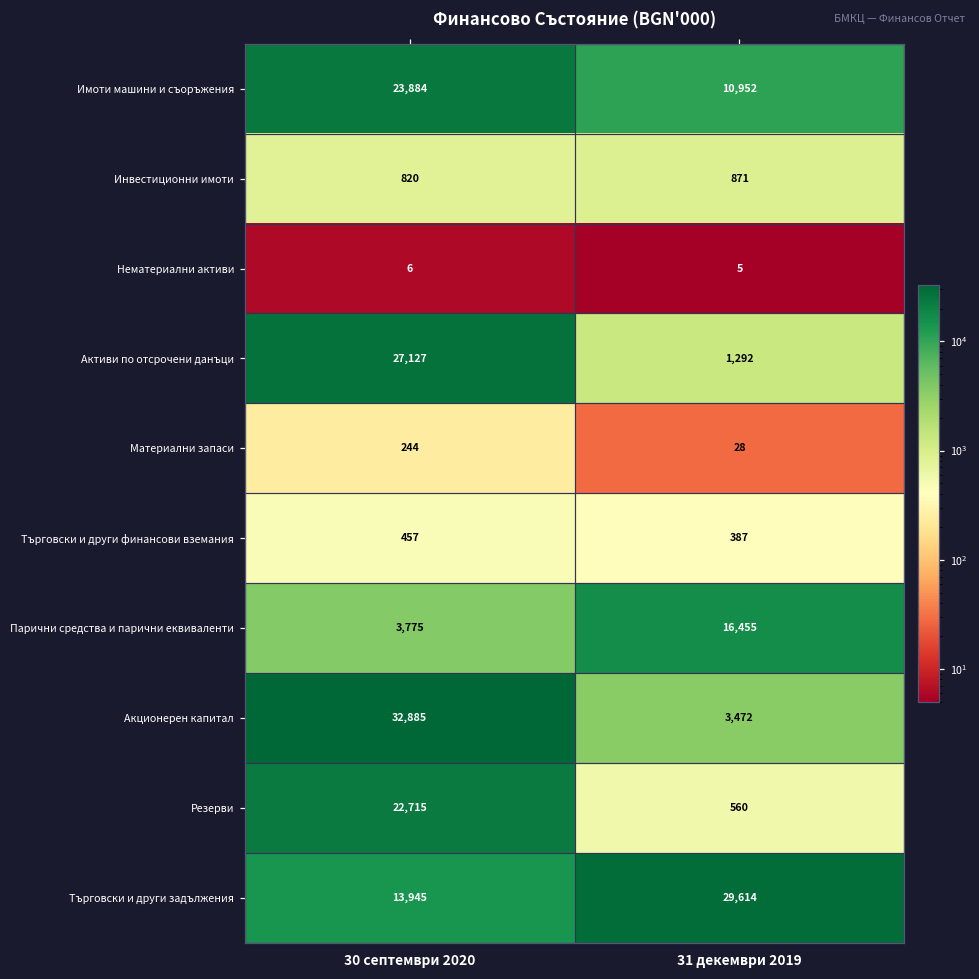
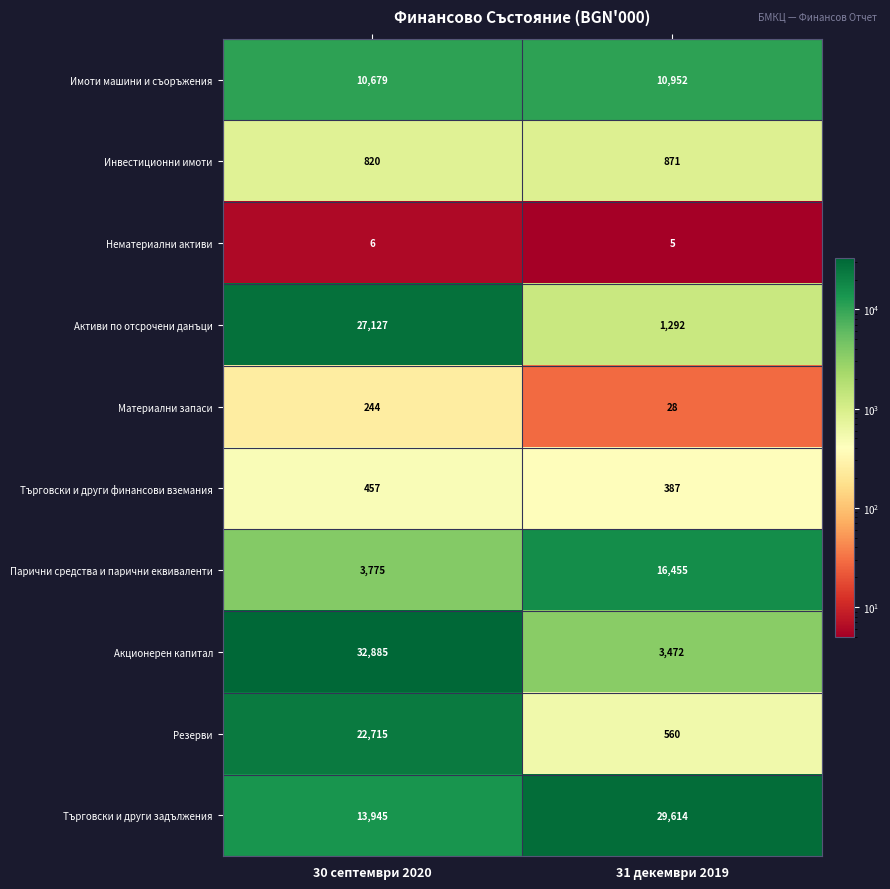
Имоти машини и съоръжения, 30 септември 2020: 23,884 -> 10,679
